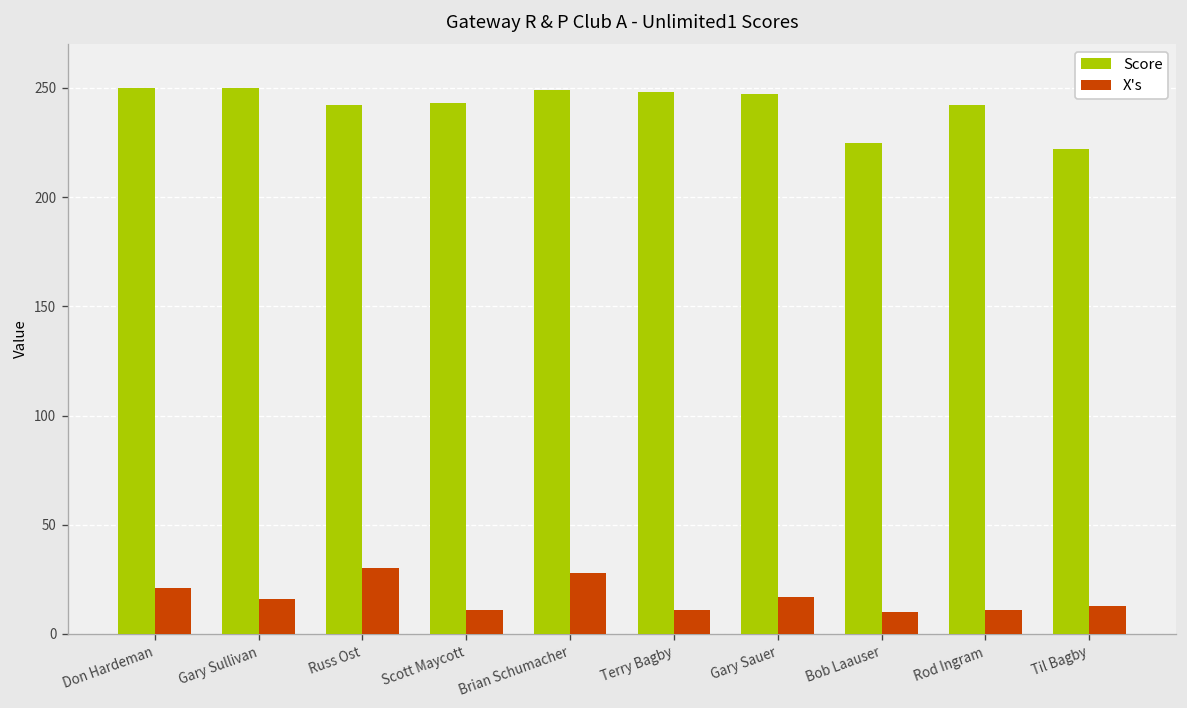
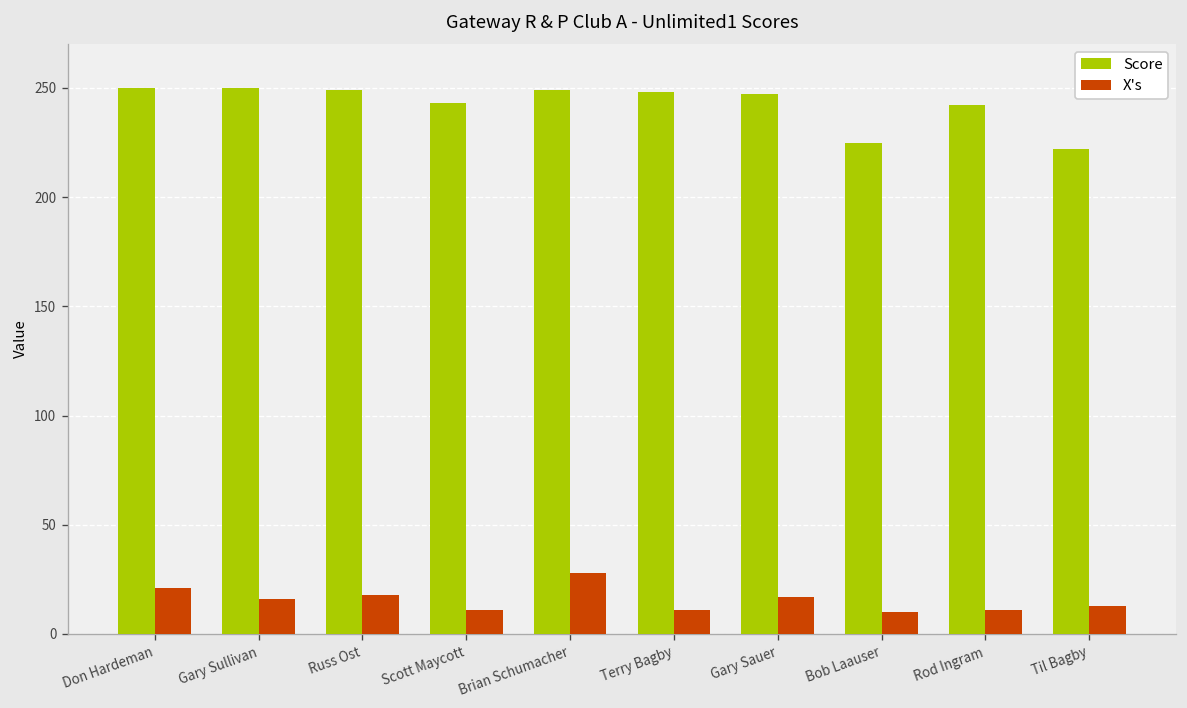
Score, Russ Ost: 242 -> 249
X's, Russ Ost: 30 -> 18
